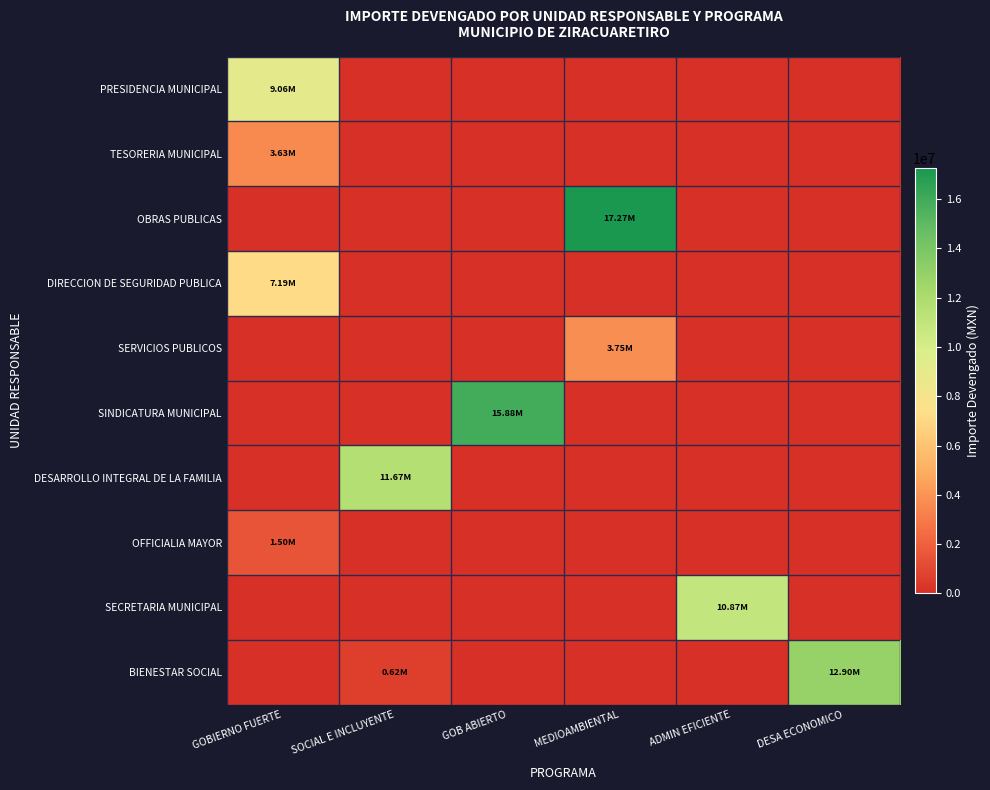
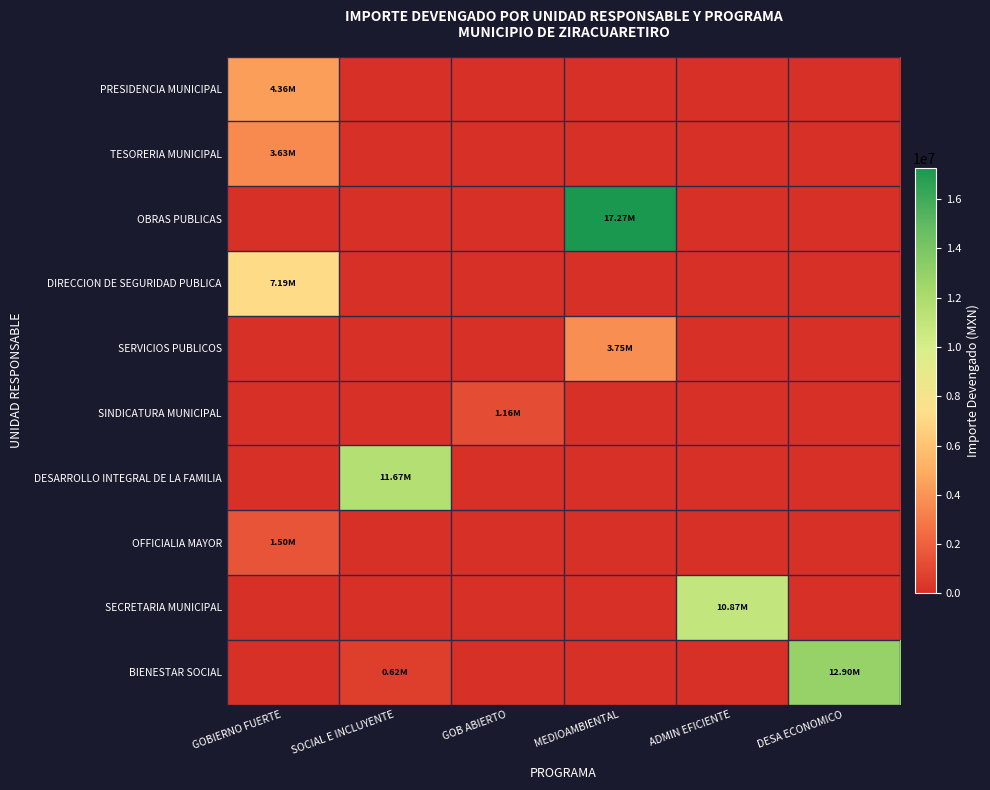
PRESIDENCIA MUNICIPAL, GOBIERNO FUERTE: 9.06M -> 4.36M
SINDICATURA MUNICIPAL, GOB ABIERTO: 15.88M -> 1.16M
